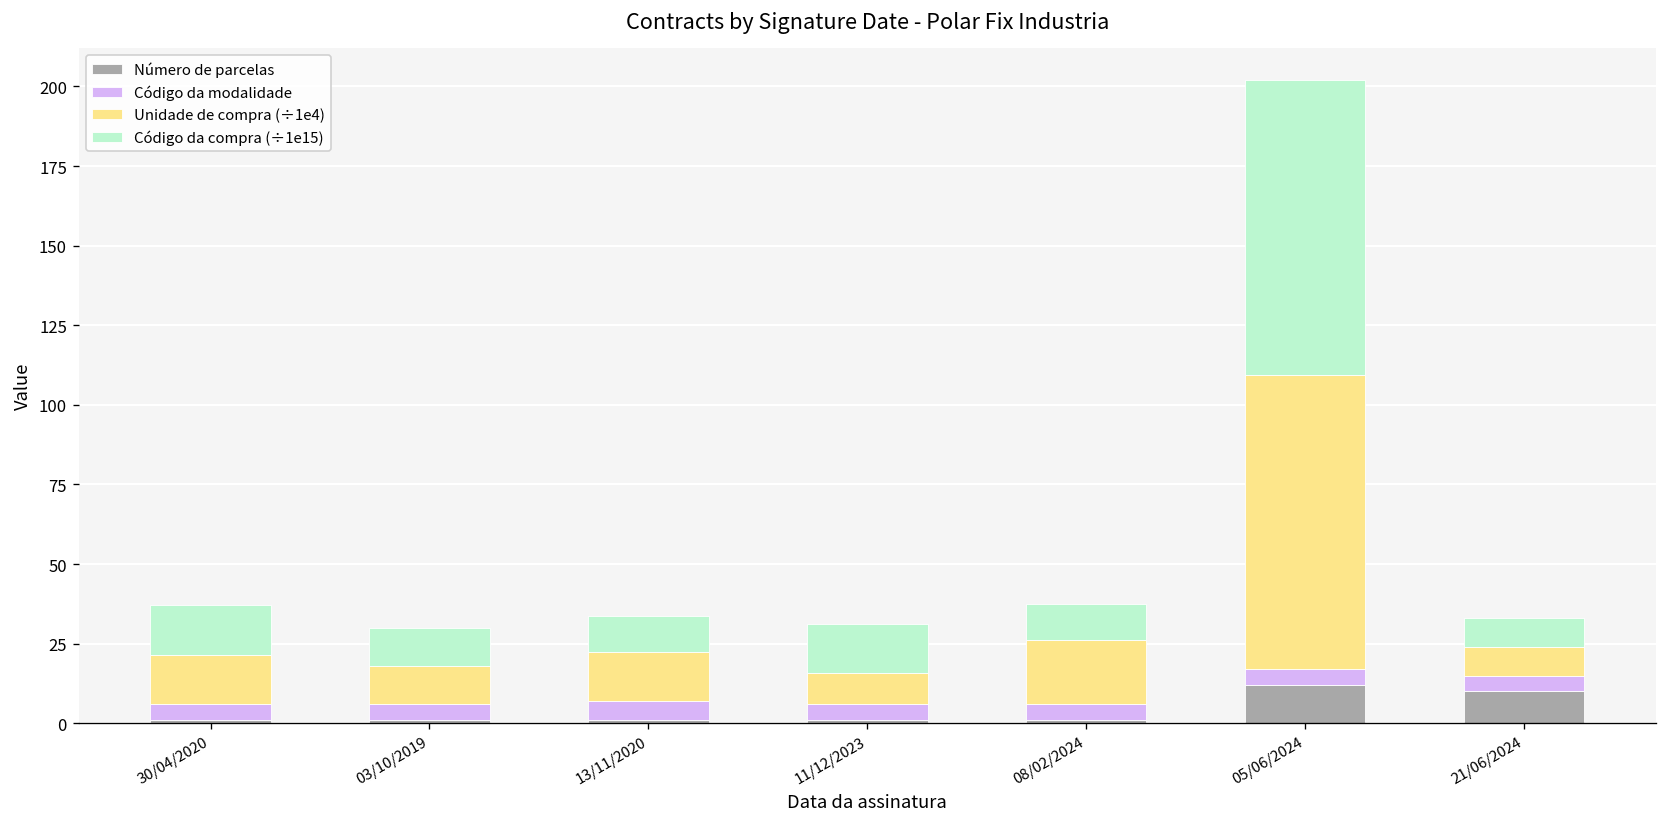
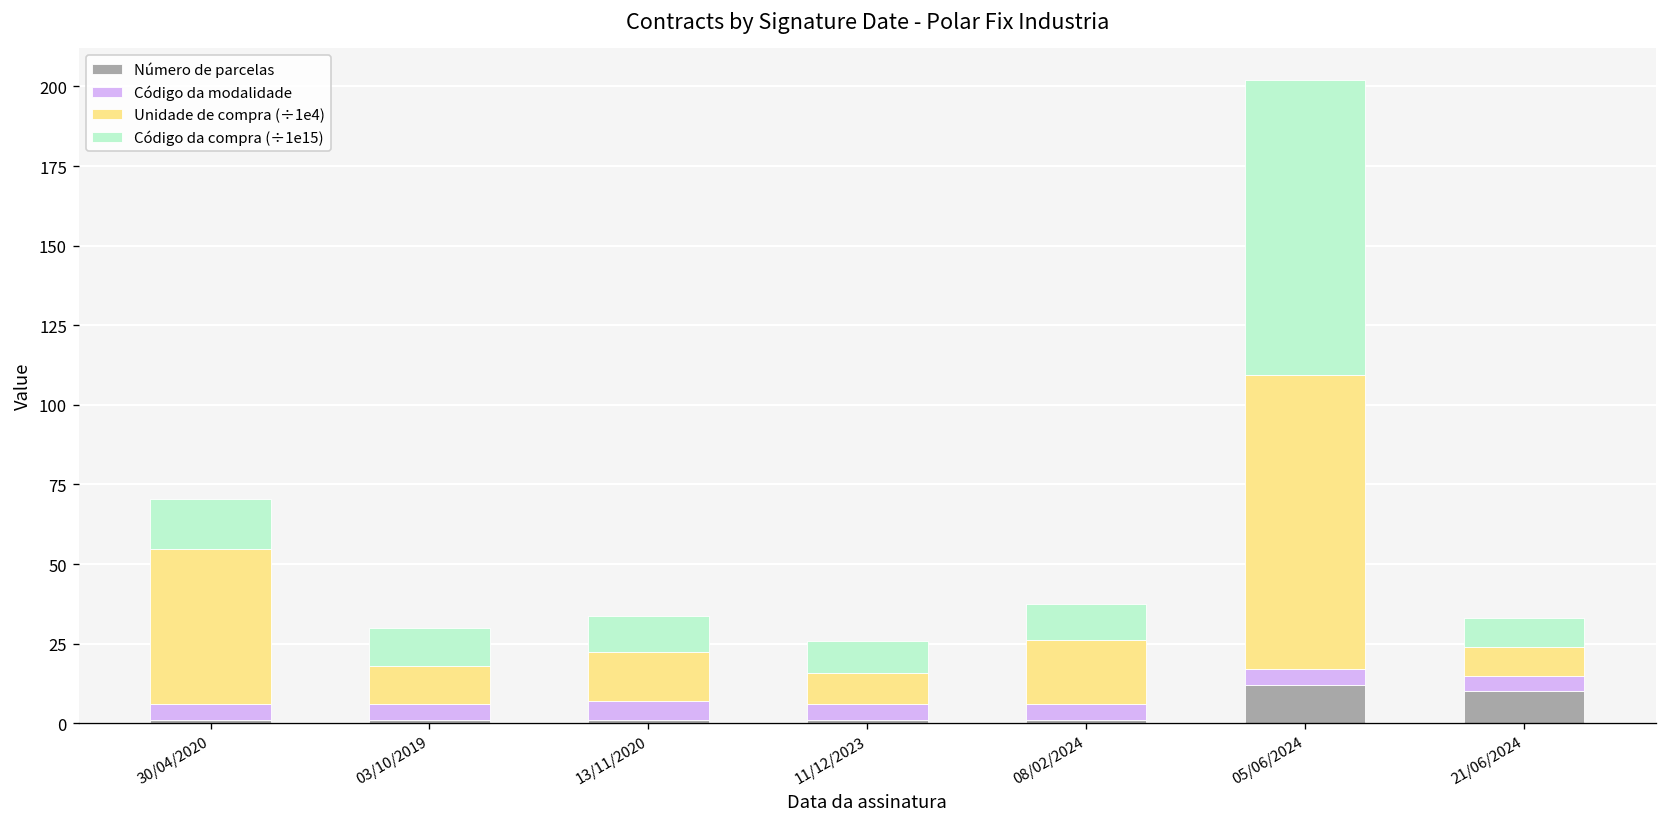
Unidade de compra (÷1e4), 30/04/2020: 16 -> 49
Código da compra (÷1e15), 11/12/2023: 16 -> 10
